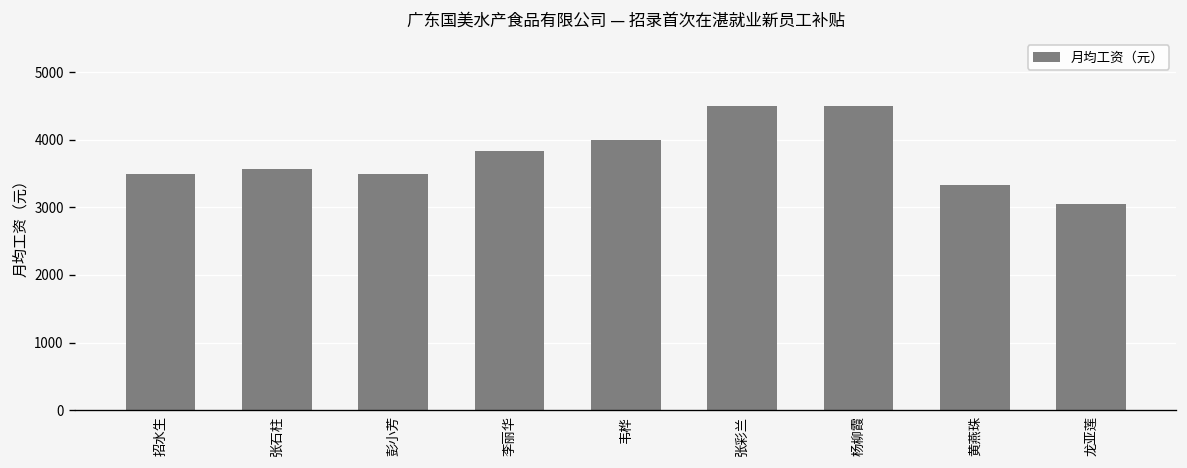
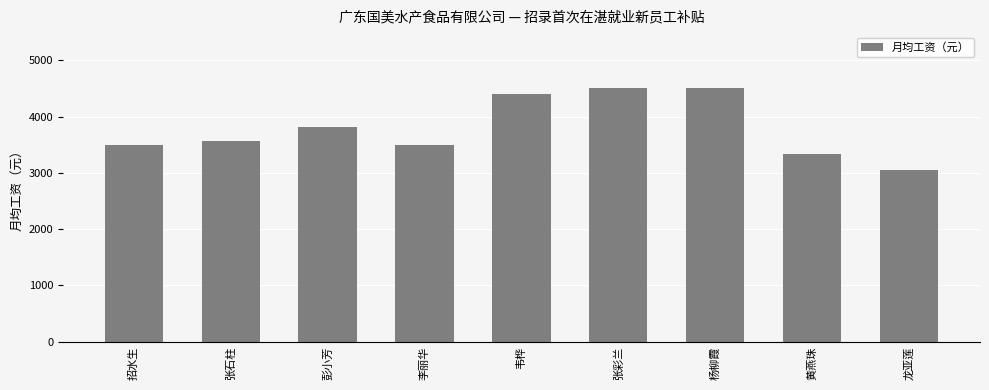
彭小芳: 3500 -> 3800
李丽华: 3800 -> 3500
韦桦: 4000 -> 4400
